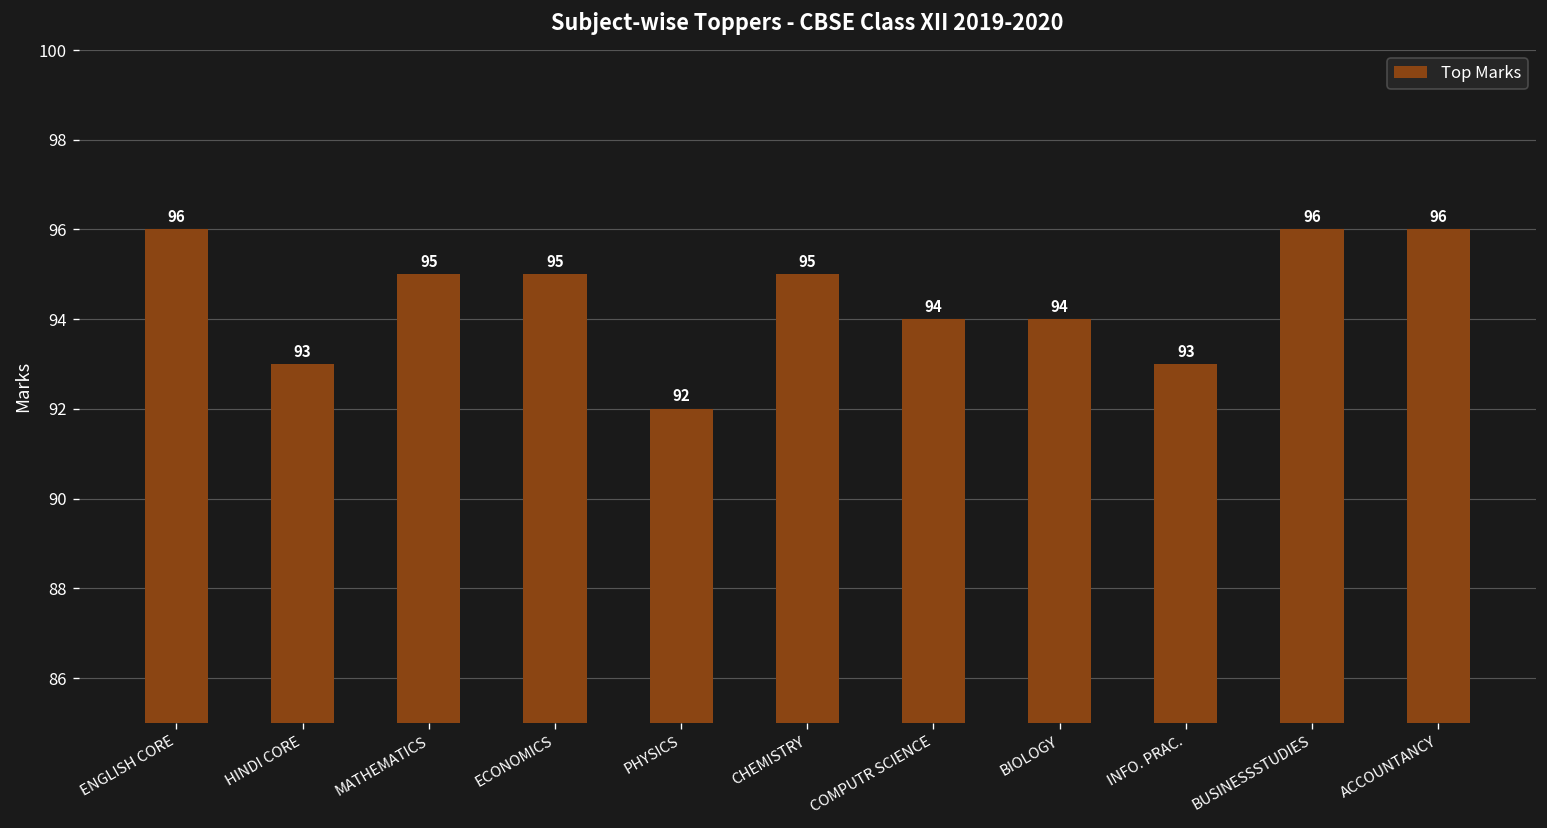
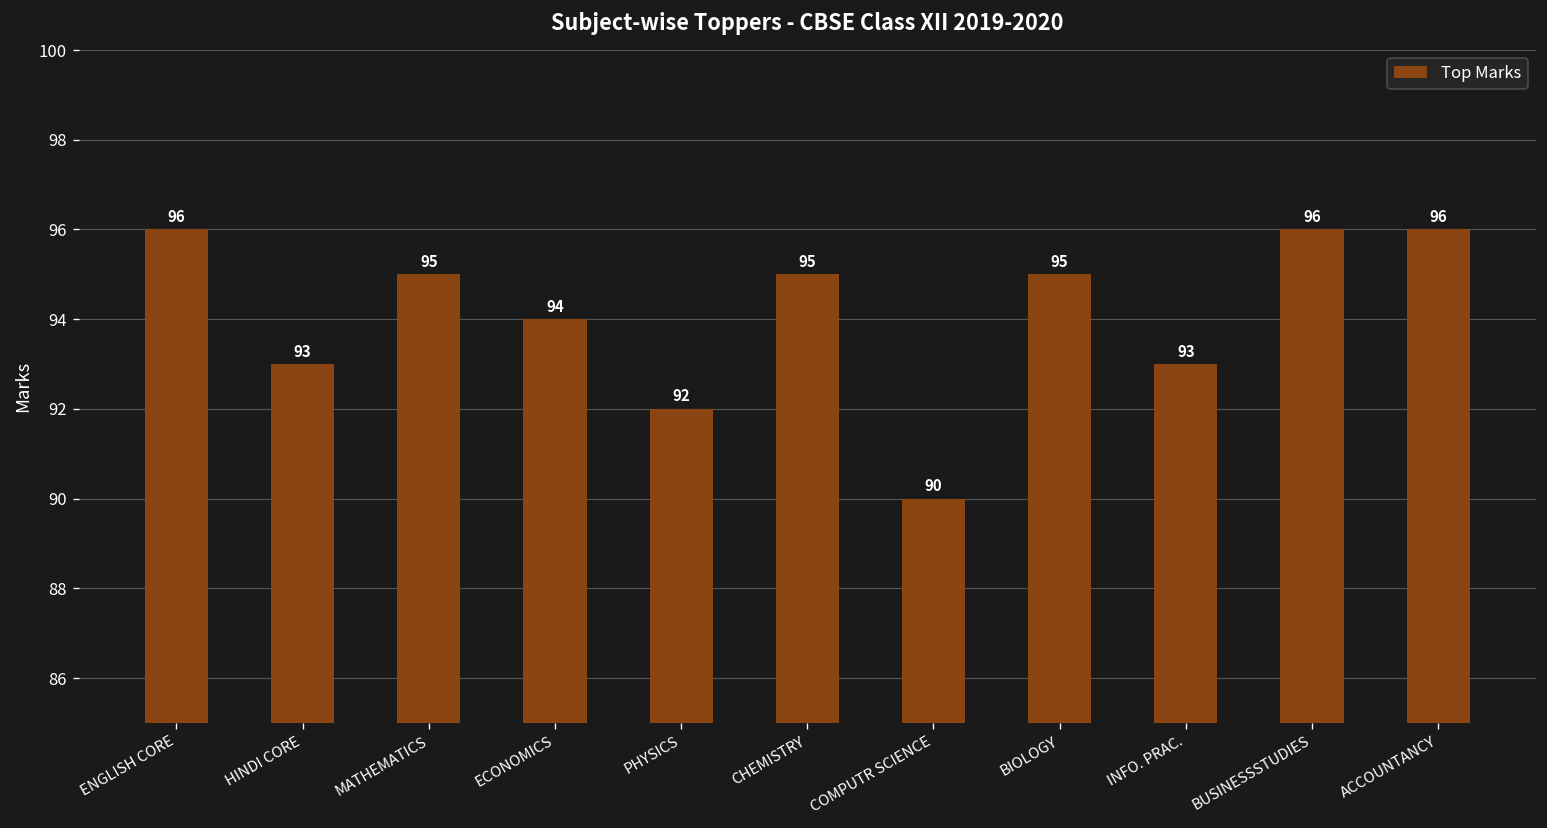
ECONOMICS: 95 -> 94
COMPUTR SCIENCE: 94 -> 90
BIOLOGY: 94 -> 95
